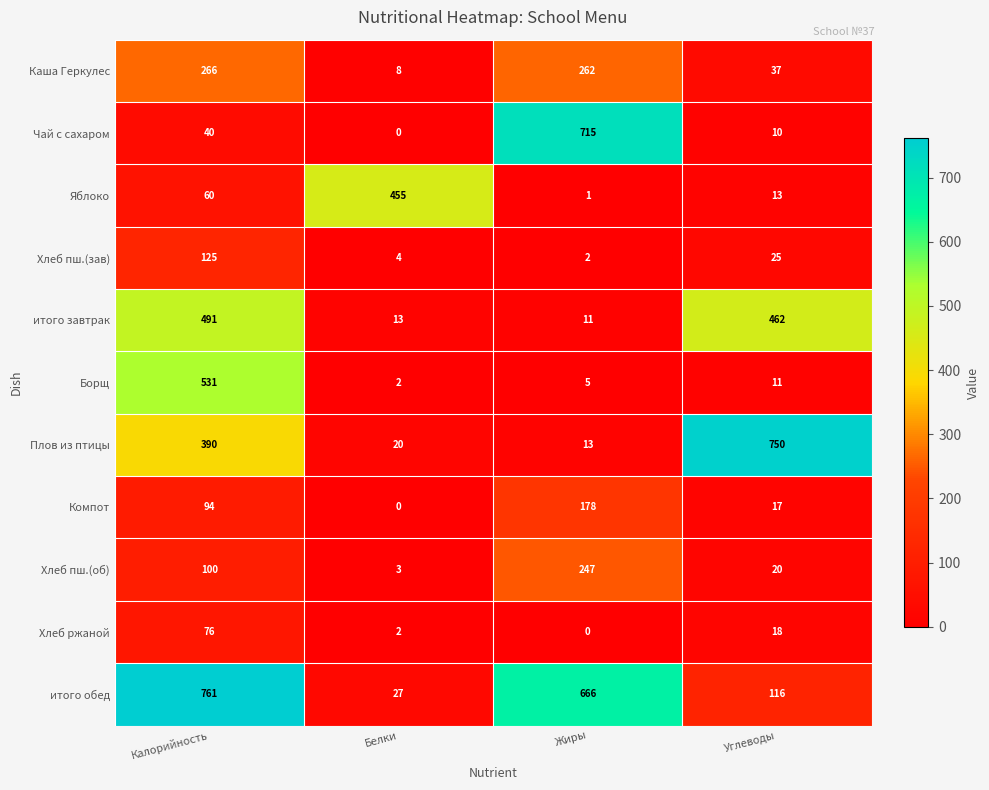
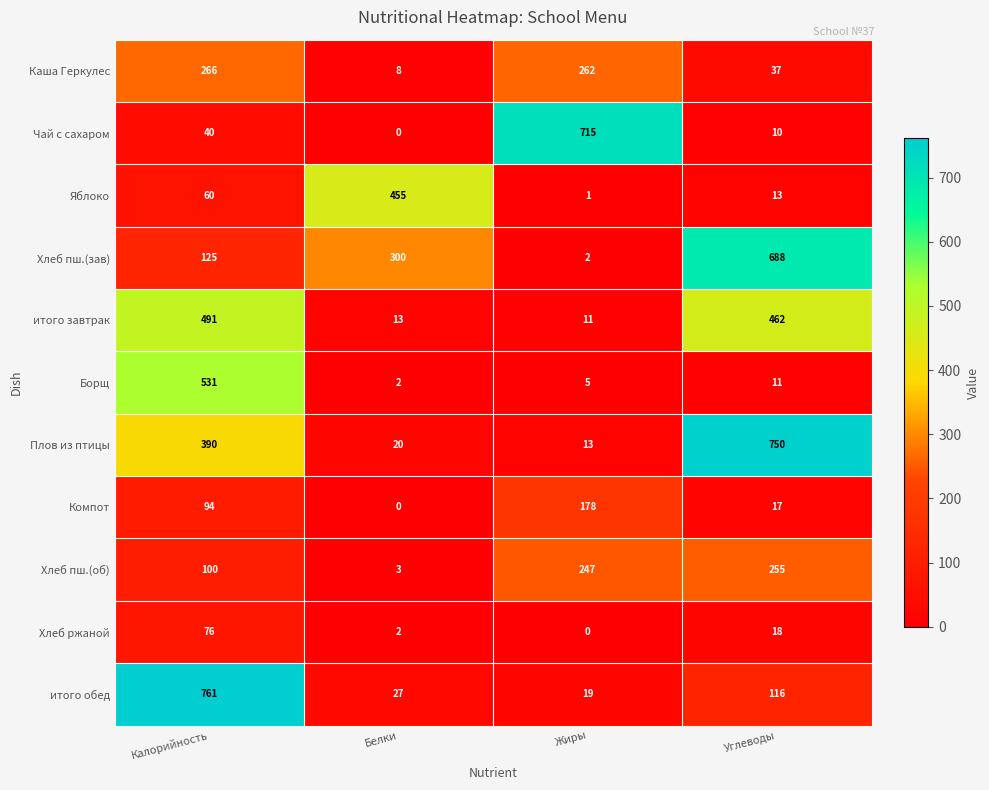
Хлеб пш.(зав), Белки: 4 -> 300
Хлеб пш.(зав), Углеводы: 25 -> 688
Хлеб пш.(об), Углеводы: 20 -> 255
итого обед, Жиры: 666 -> 19
